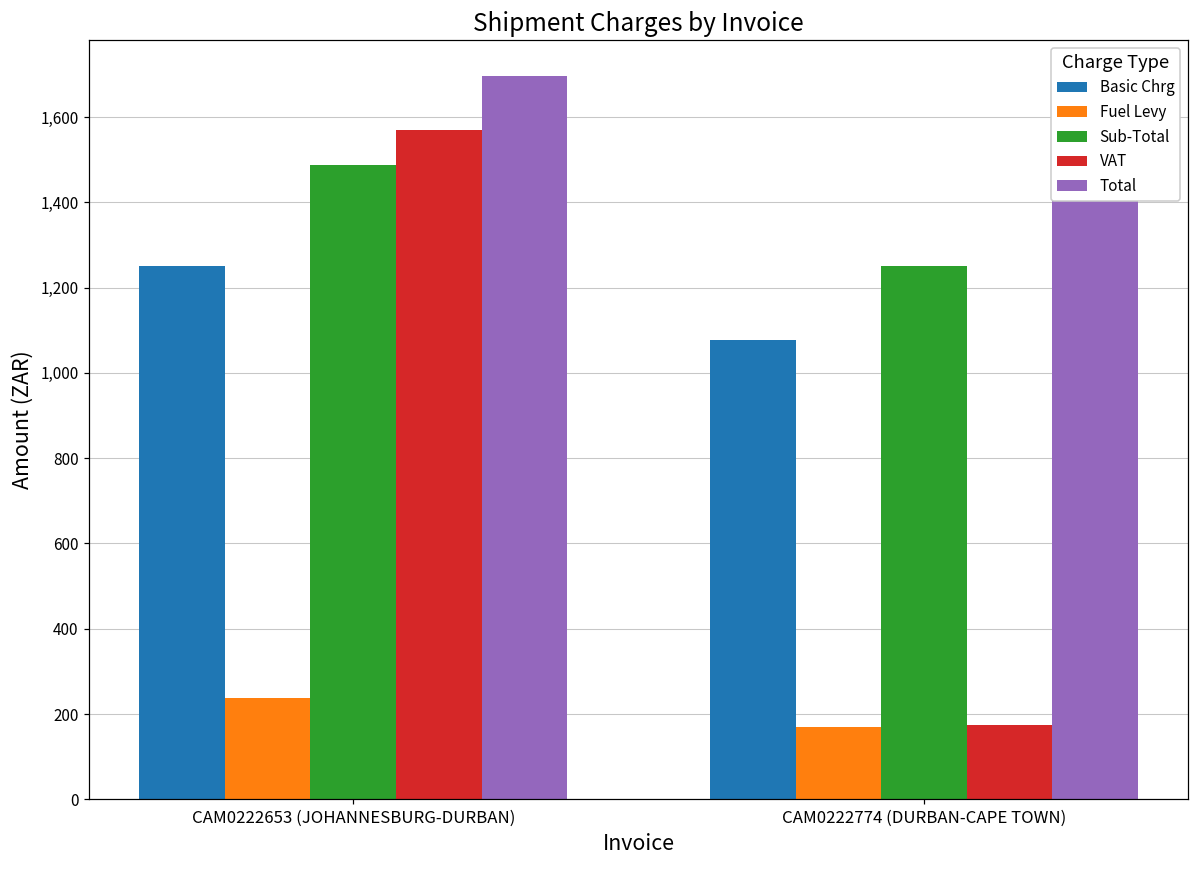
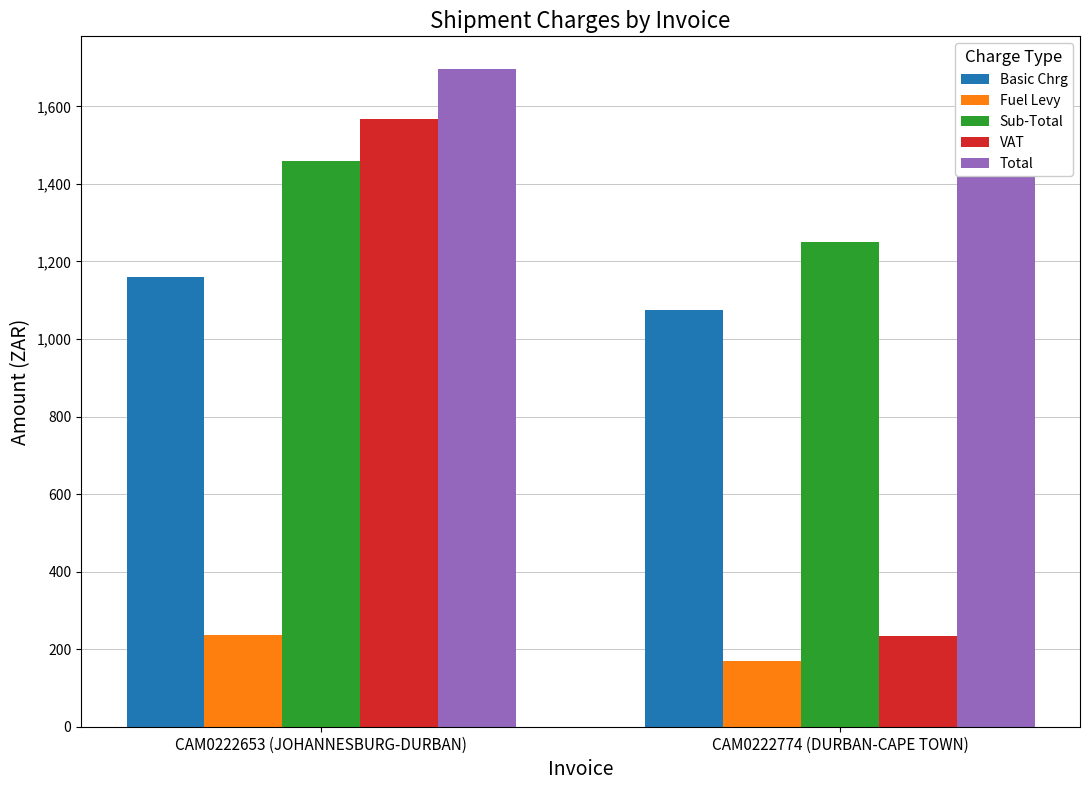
Basic Chrg, CAM0222653 (JOHANNESBURG-DURBAN): 1,250 -> 1,160
Sub-Total, CAM0222653 (JOHANNESBURG-DURBAN): 1,490 -> 1,460
VAT, CAM0222774 (DURBAN-CAPE TOWN): 170 -> 230
